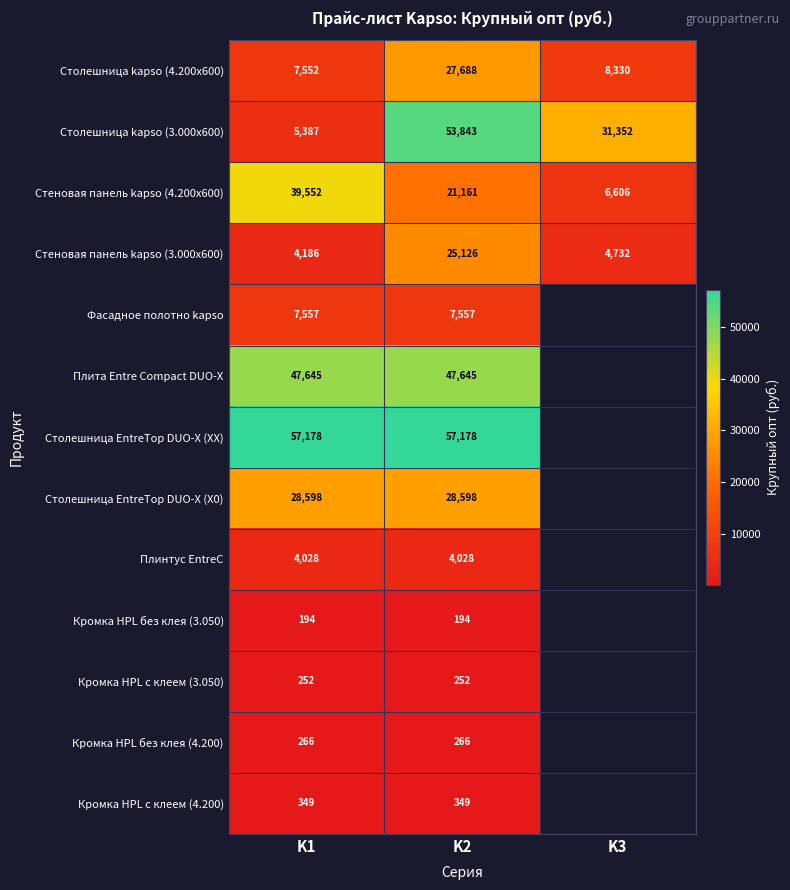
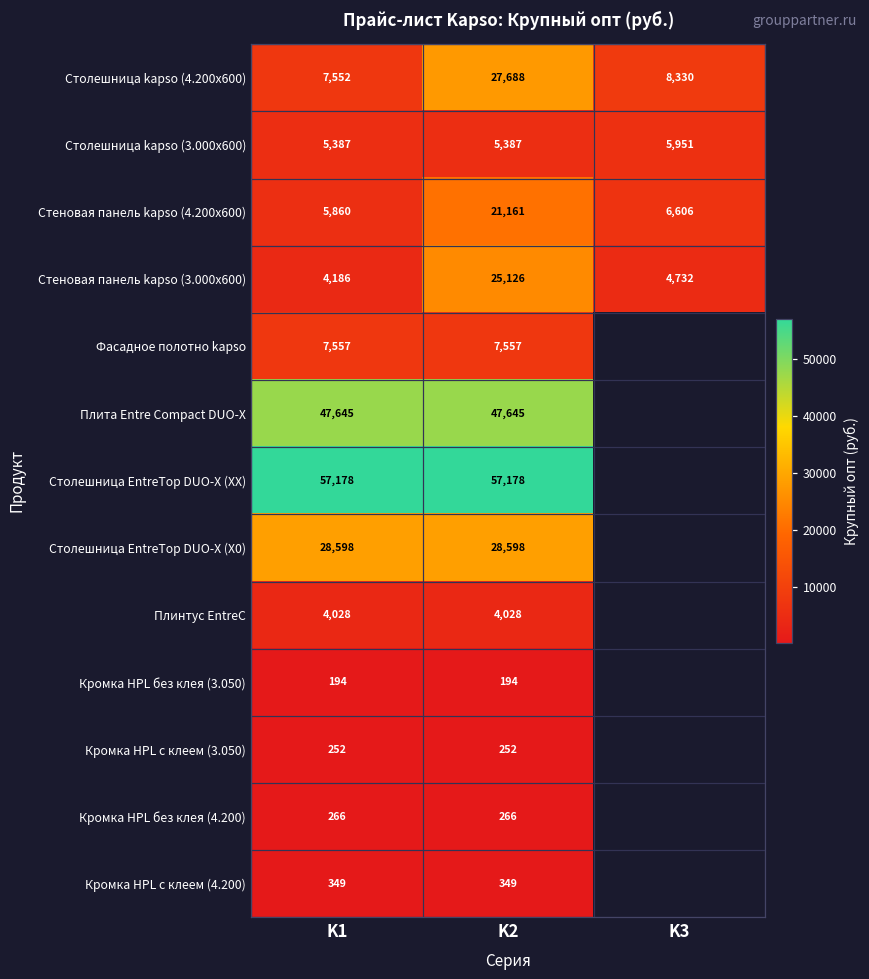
Столешница kapso (3.000x600), K2: 53,843 -> 5,387
Столешница kapso (3.000x600), K3: 31,352 -> 5,951
Стеновая панель kapso (4.200x600), K1: 39,552 -> 5,860
